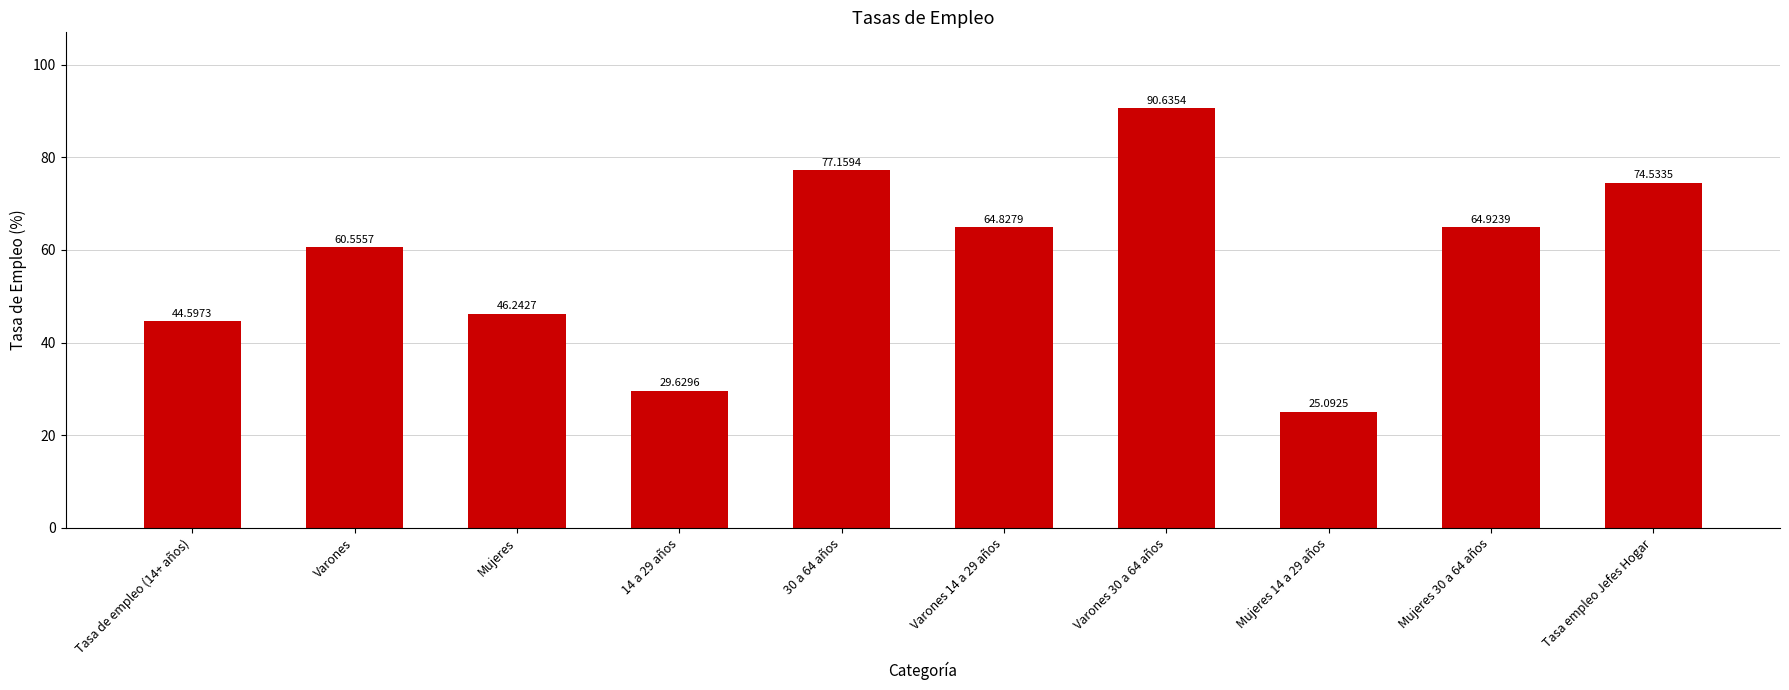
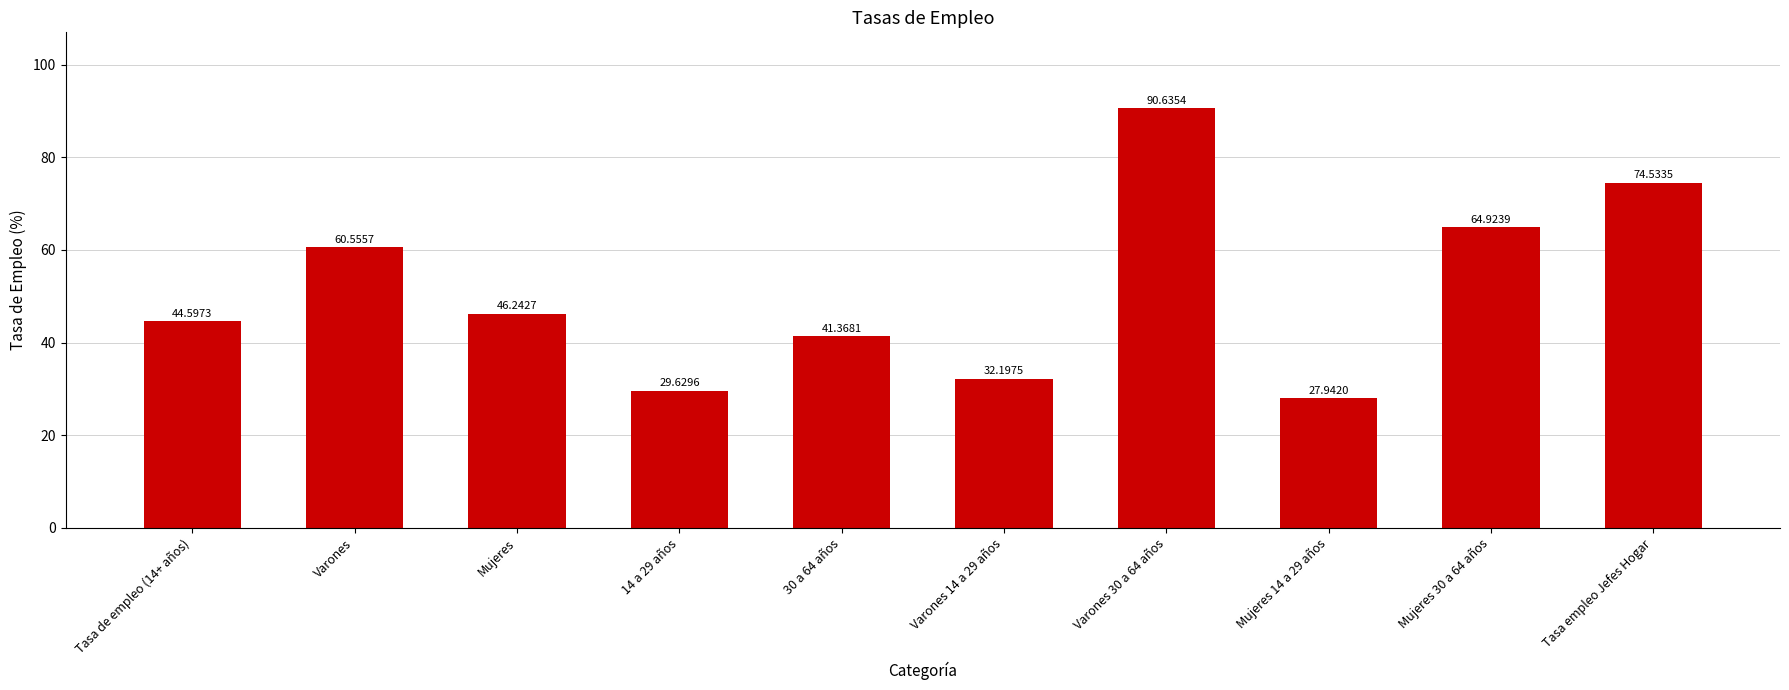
30 a 64 años: 77.1594 -> 41.3681
Varones 14 a 29 años: 64.8279 -> 32.1975
Mujeres 14 a 29 años: 25.0925 -> 27.9420
